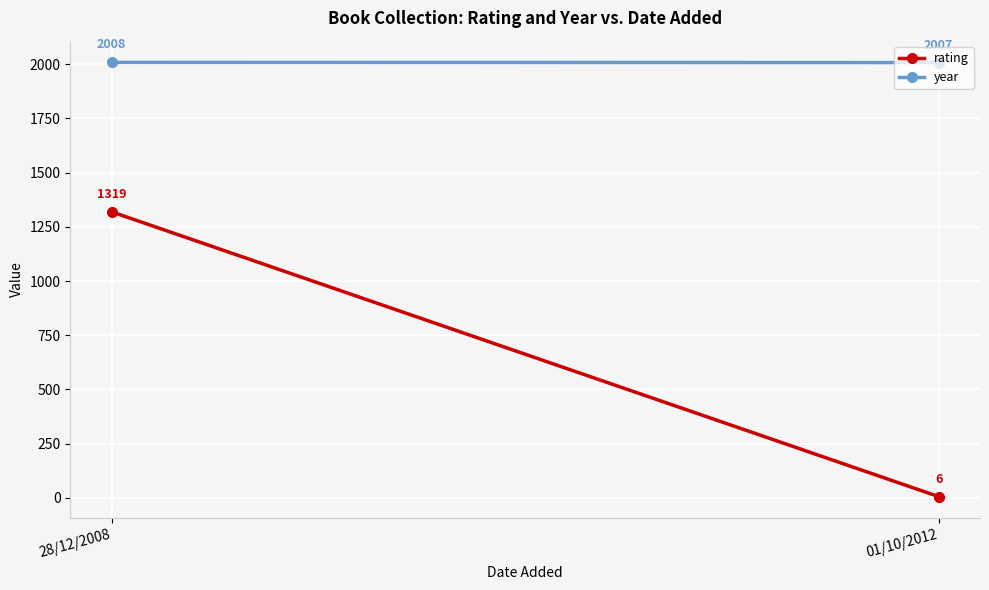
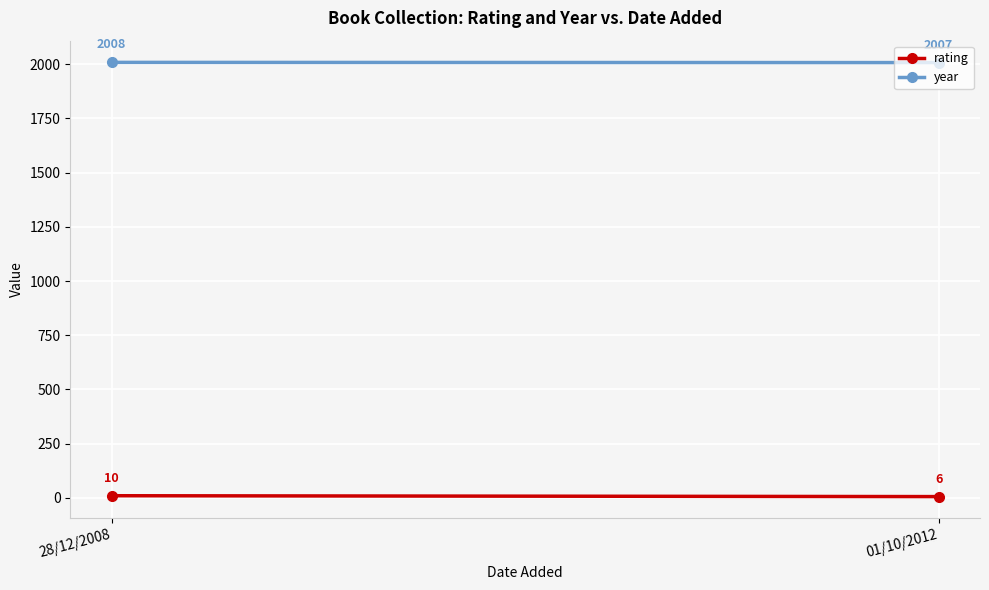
rating, 28/12/2008: 1319 -> 10
